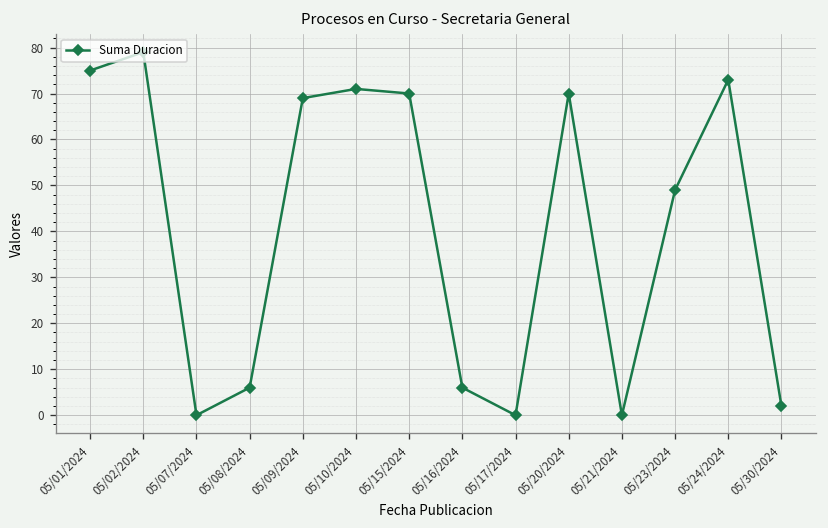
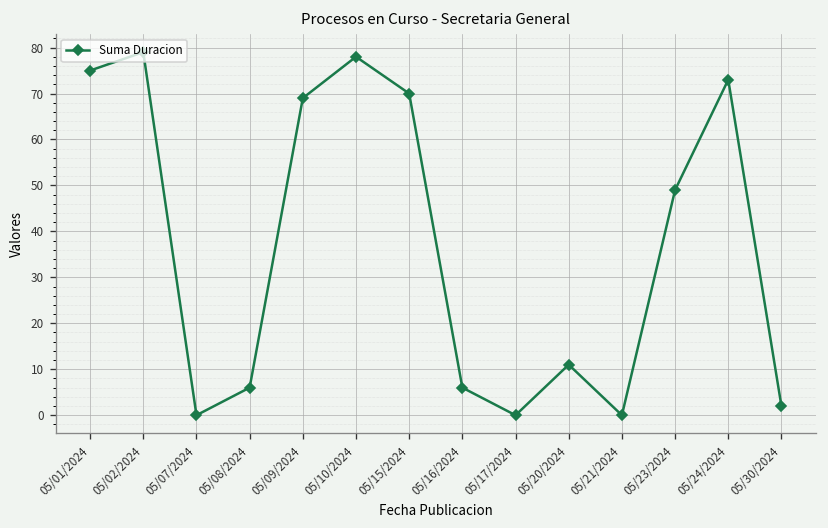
05/10/2024: 71 -> 78
05/20/2024: 70 -> 11
